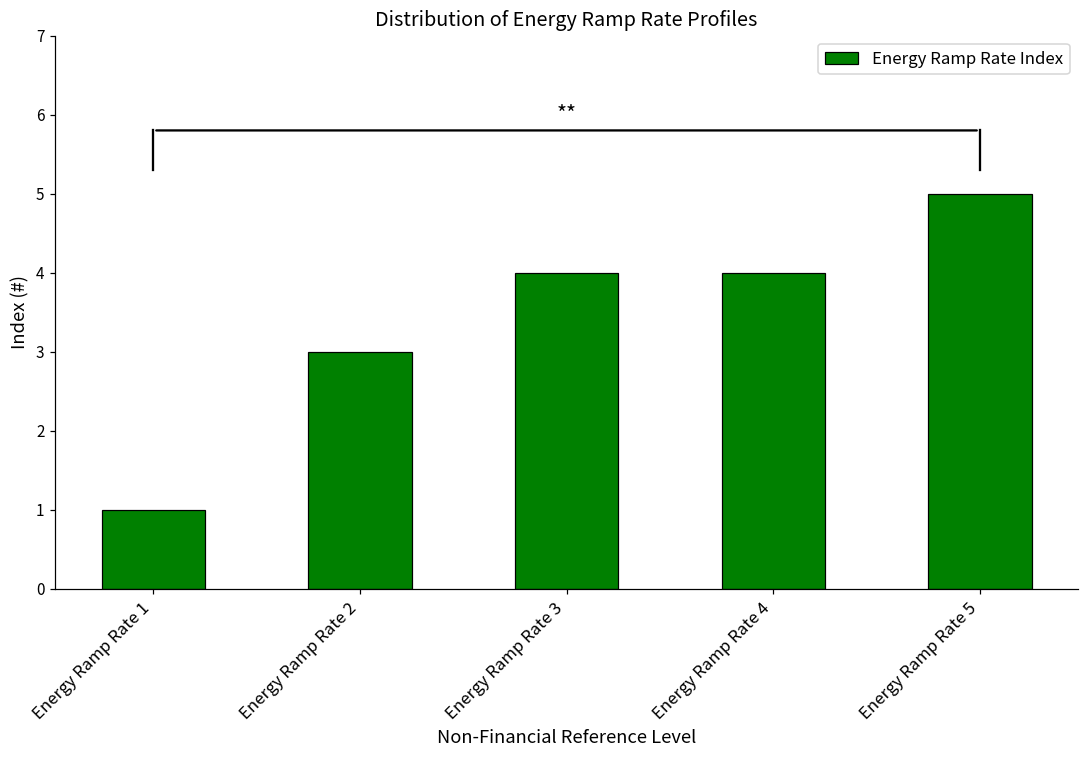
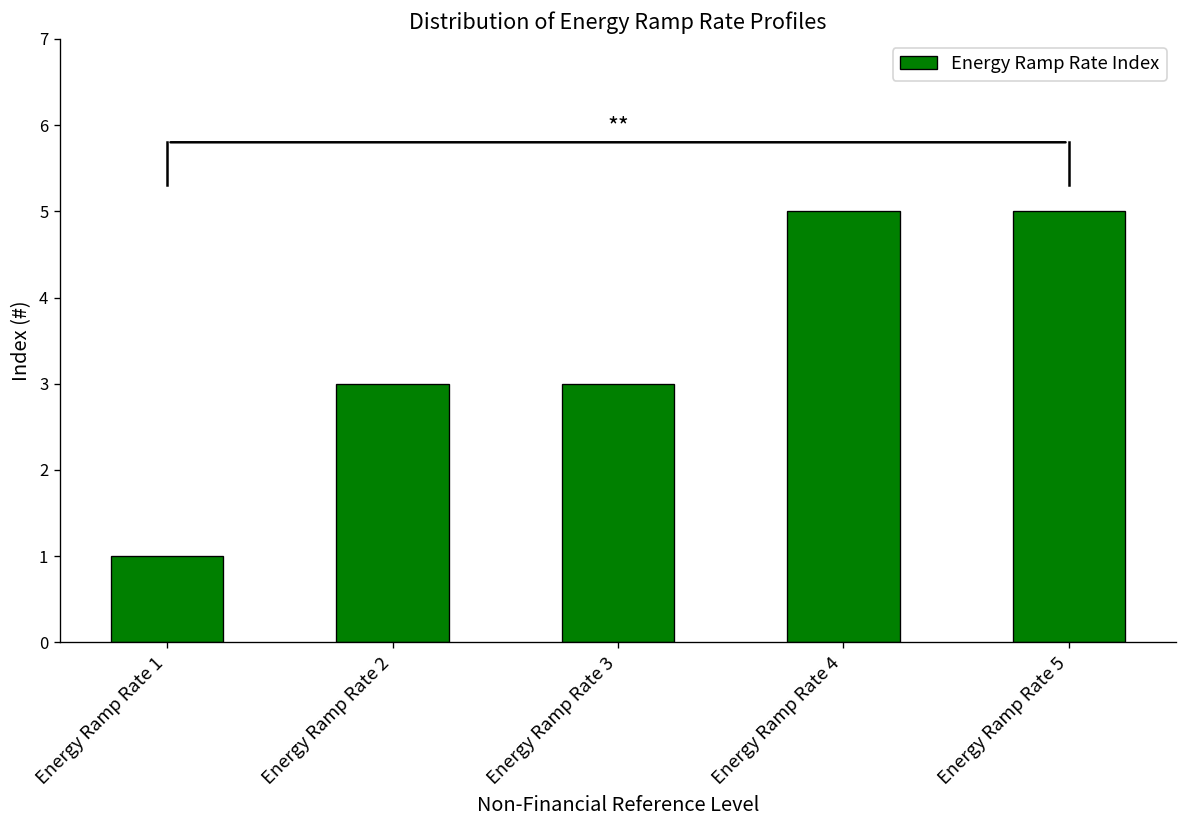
Energy Ramp Rate Index, Energy Ramp Rate 3: 4 -> 3
Energy Ramp Rate Index, Energy Ramp Rate 4: 4 -> 5
